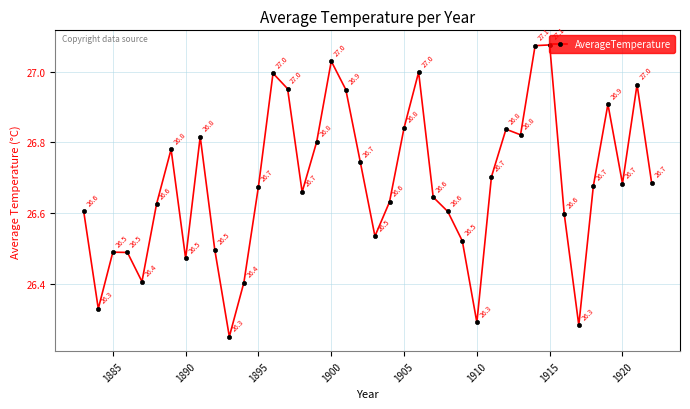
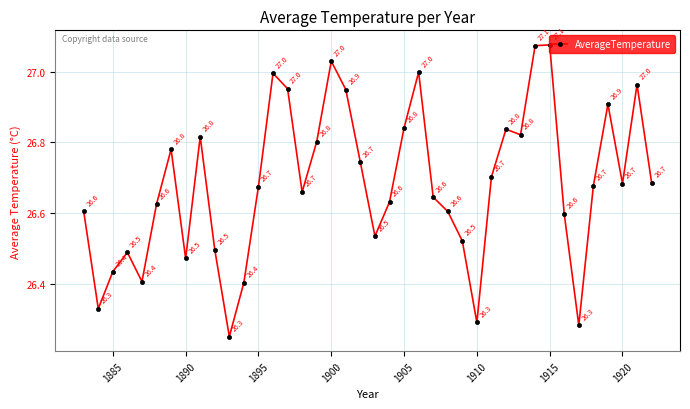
1885: 26.5 -> 26.4
